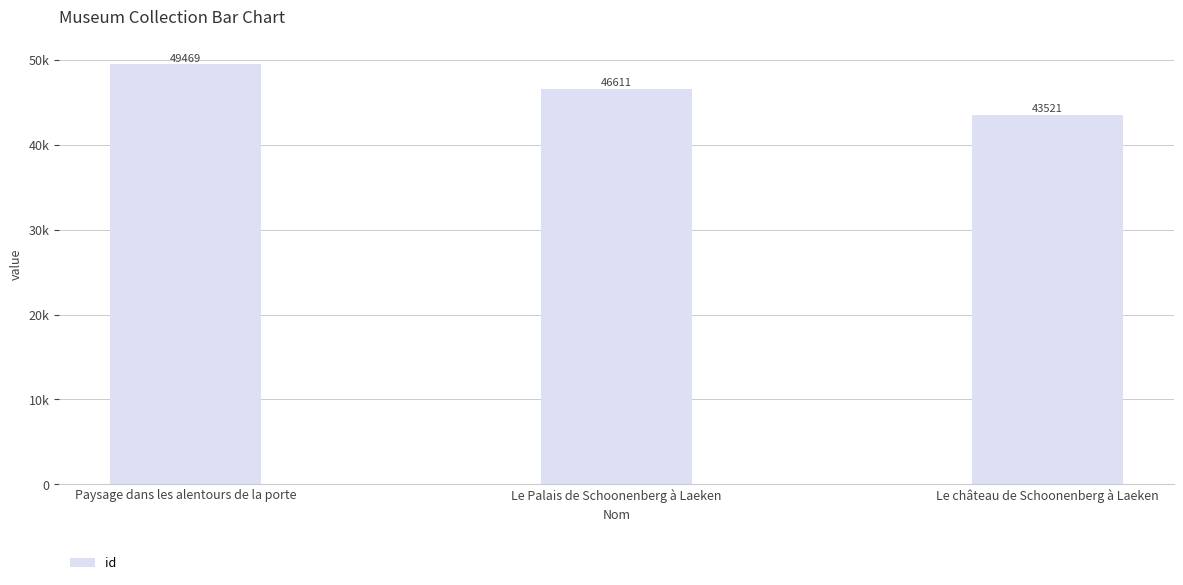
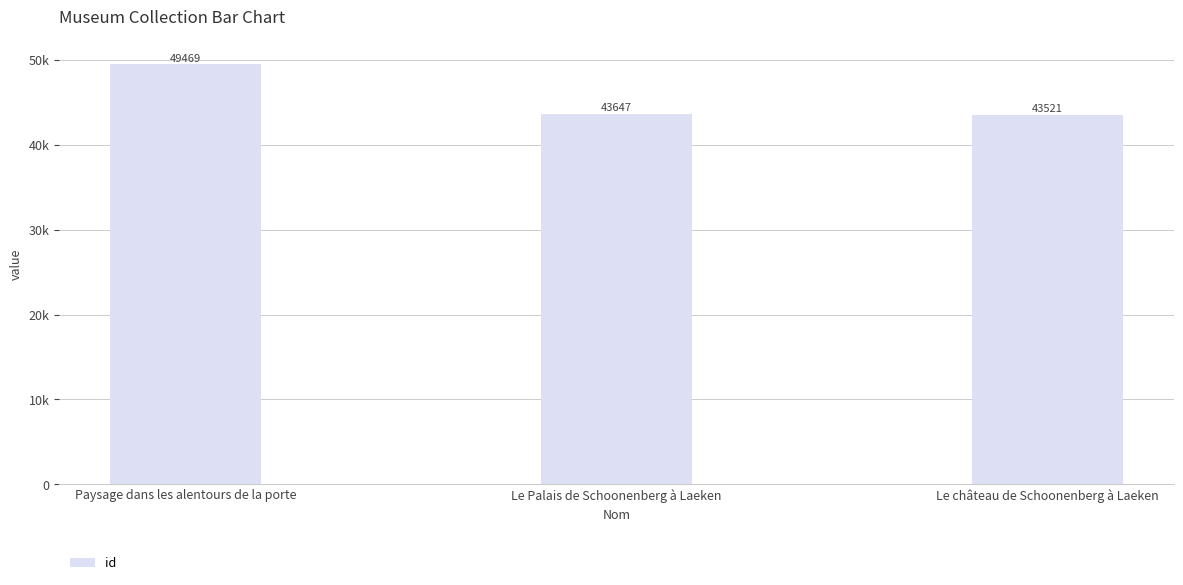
Le Palais de Schoonenberg à Laeken: 46611 -> 43647
